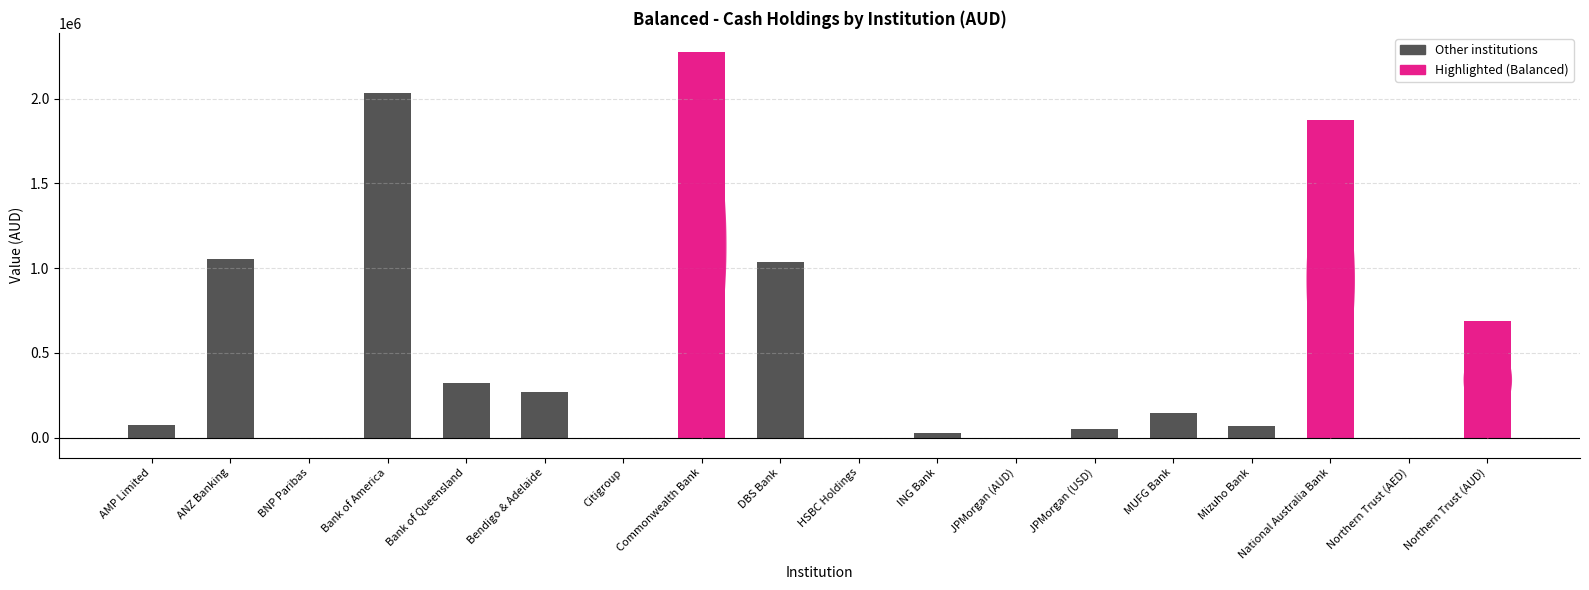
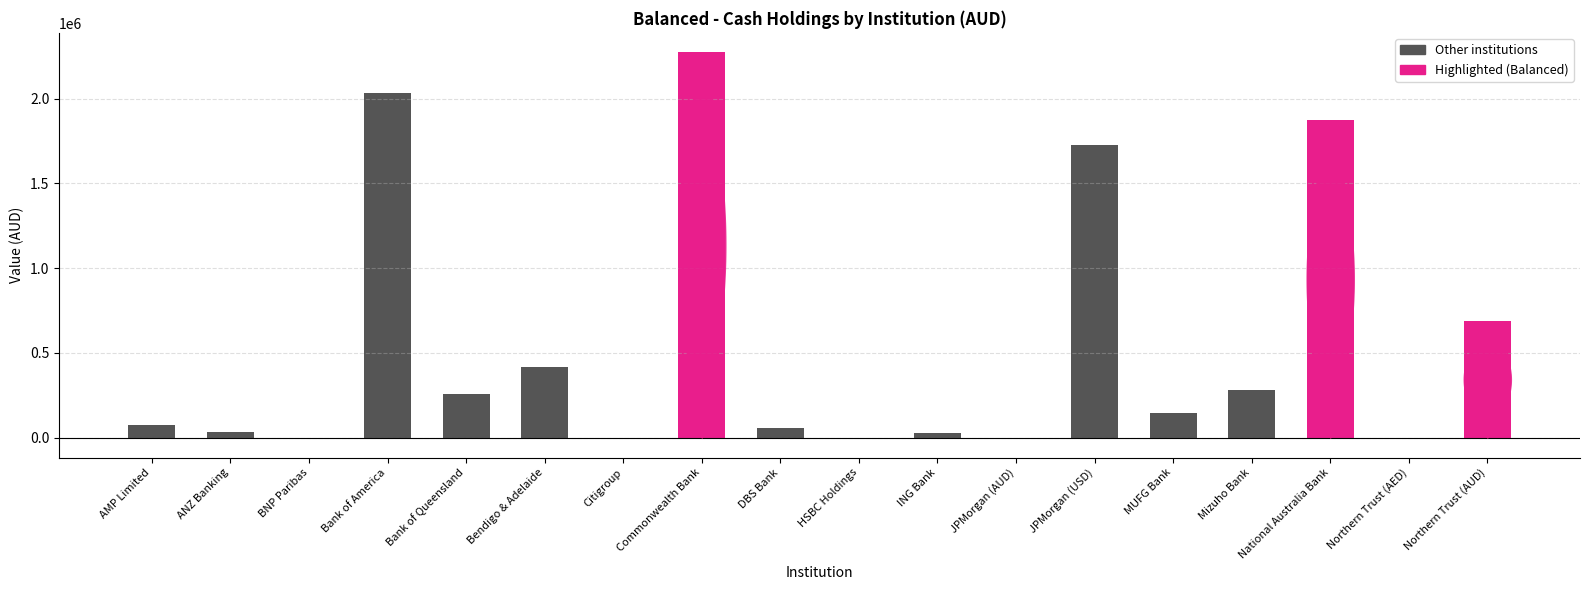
ANZ Banking: 1050000 -> 30000
Bank of Queensland: 320000 -> 260000
Bendigo & Adelaide: 270000 -> 410000
DBS Bank: 1040000 -> 60000
JPMorgan (USD): 50000 -> 1720000
Mizuho Bank: 70000 -> 280000
